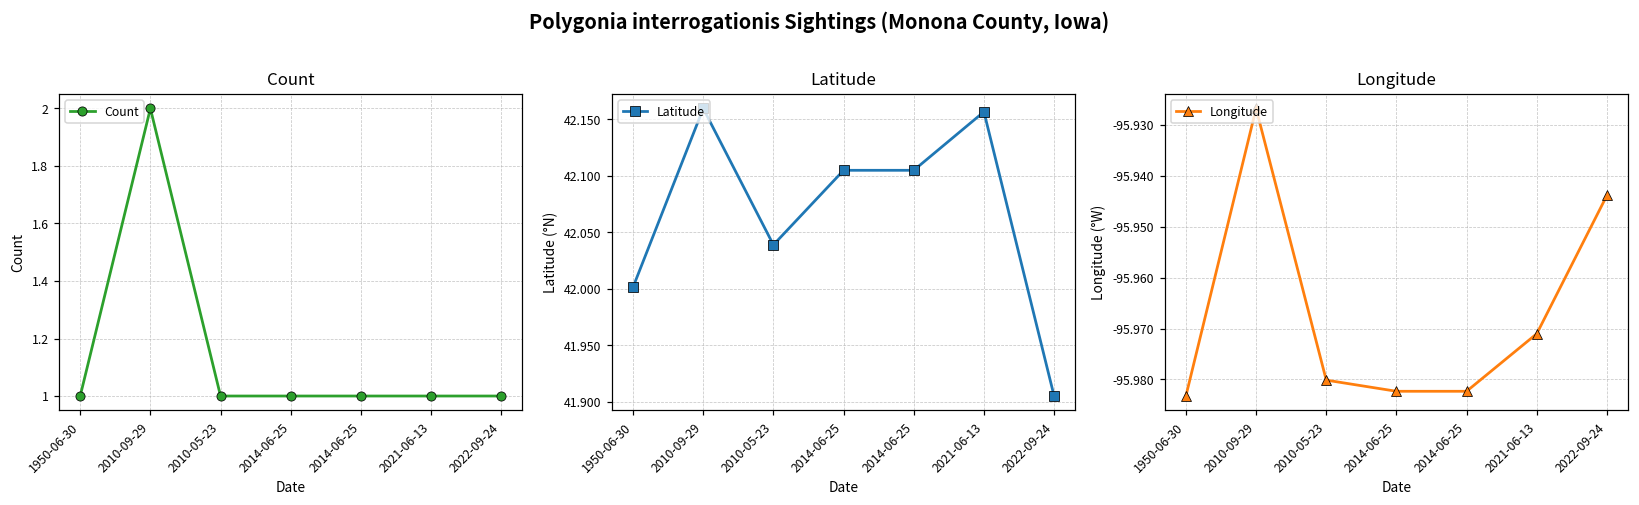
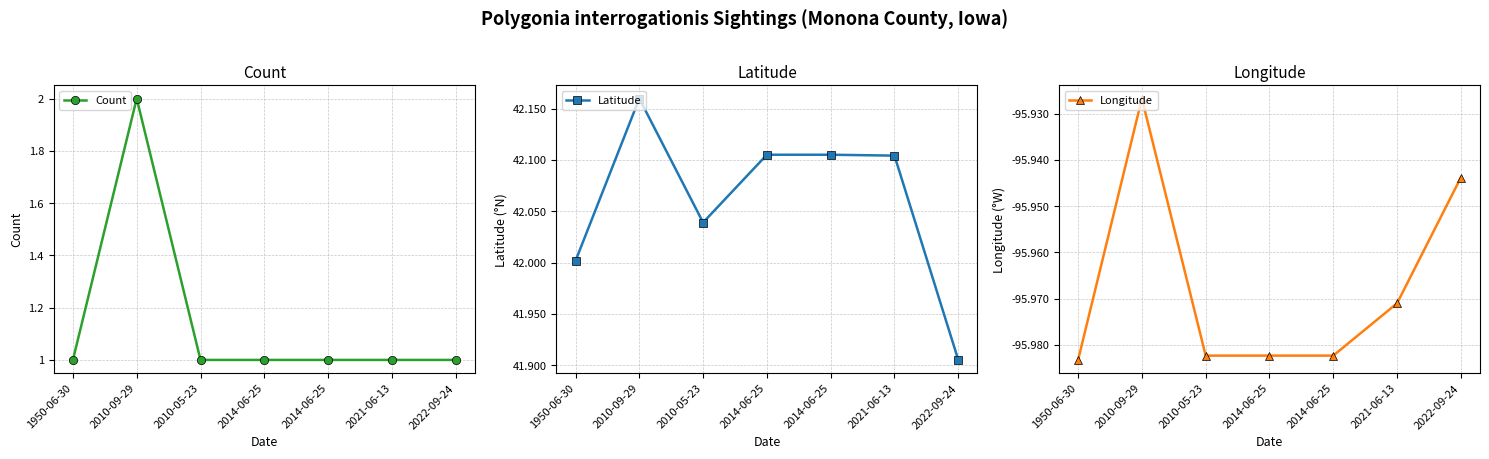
Latitude, 2021-06-13: 42.157 -> 42.104
Longitude, 2010-05-23: -95.980 -> -95.982
